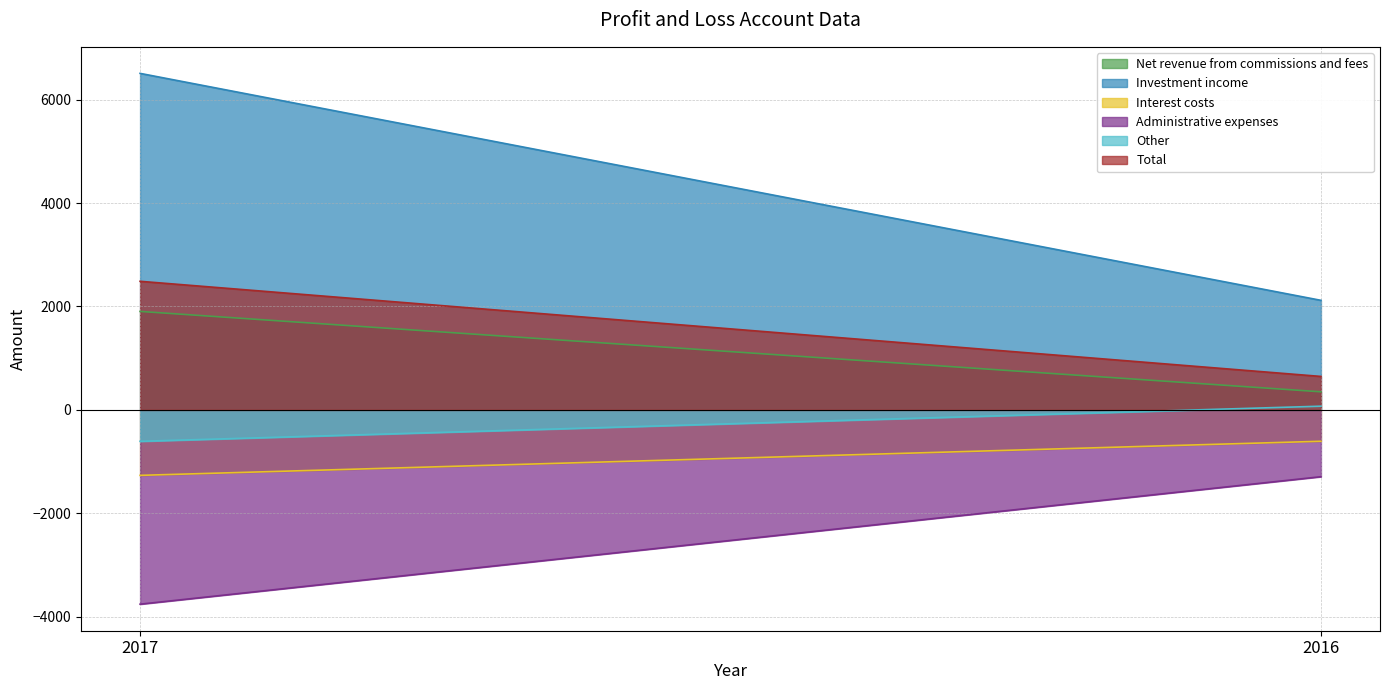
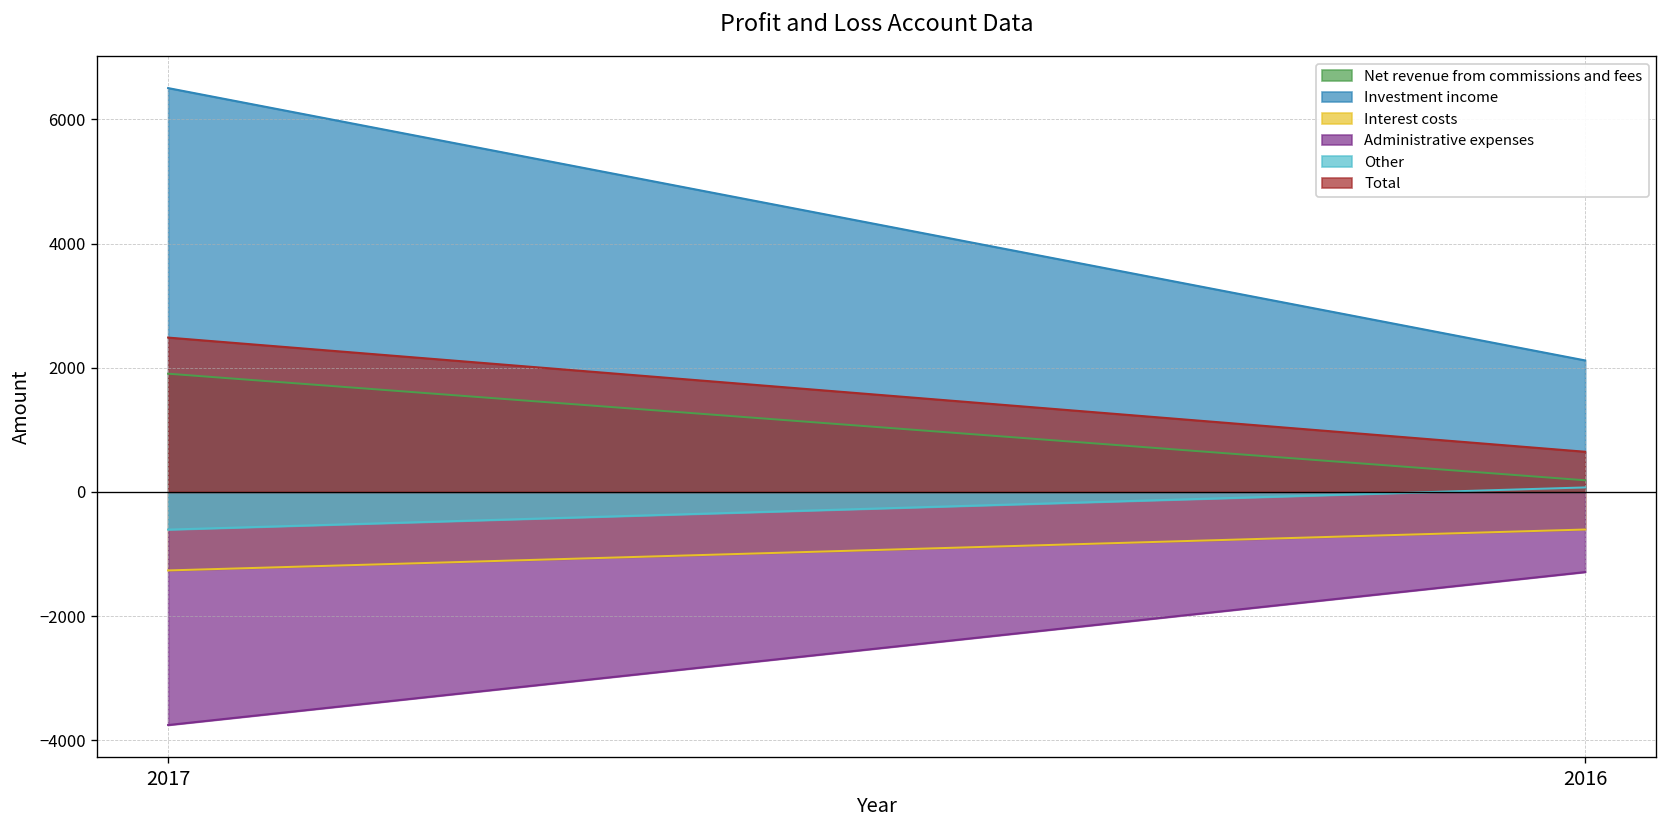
Net revenue from commissions and fees, 2016: 400 -> 200
